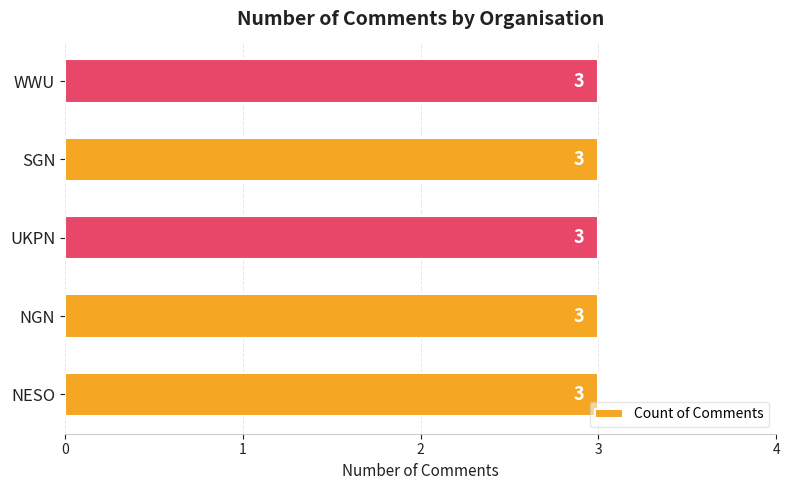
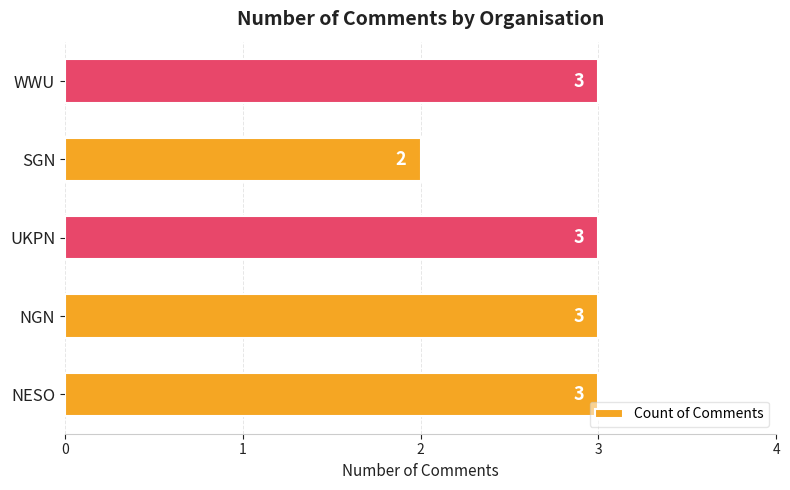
SGN: 3 -> 2
